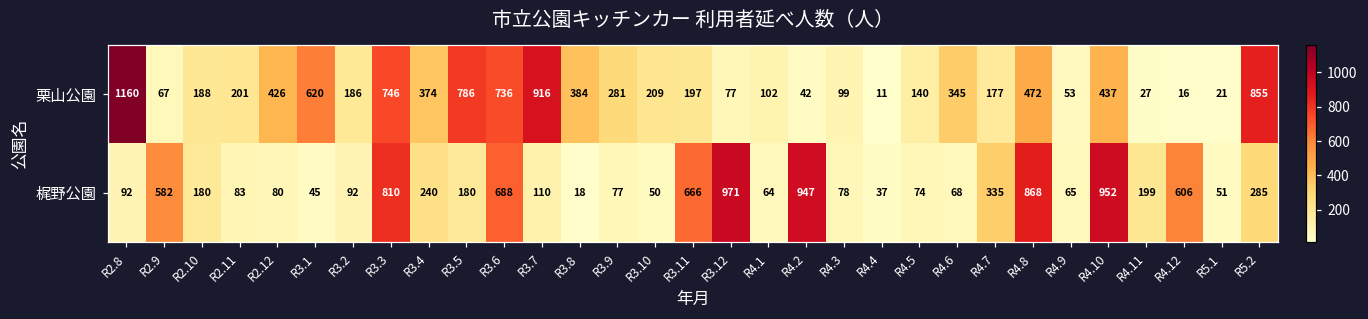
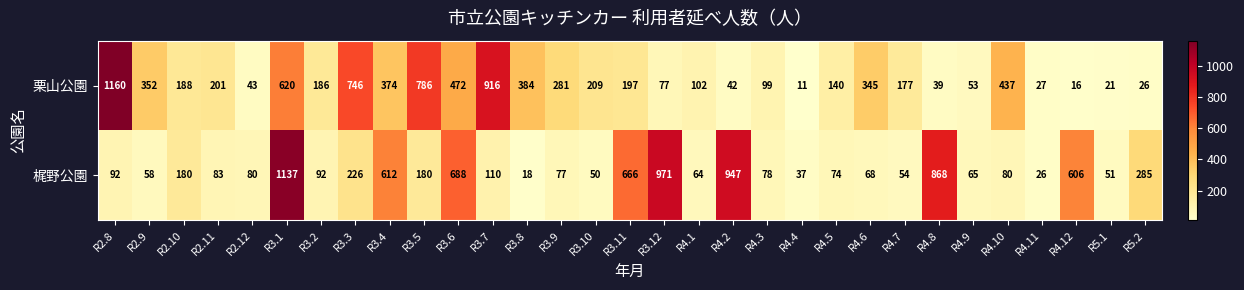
栗山公園, R2.9: 67 -> 352
栗山公園, R2.12: 426 -> 43
栗山公園, R3.6: 736 -> 472
栗山公園, R4.8: 472 -> 39
栗山公園, R5.2: 855 -> 26
梶野公園, R2.9: 582 -> 58
梶野公園, R3.1: 45 -> 1137
梶野公園, R3.3: 810 -> 226
梶野公園, R3.4: 240 -> 612
梶野公園, R4.7: 335 -> 54
梶野公園, R4.10: 952 -> 80
梶野公園, R4.11: 199 -> 26
